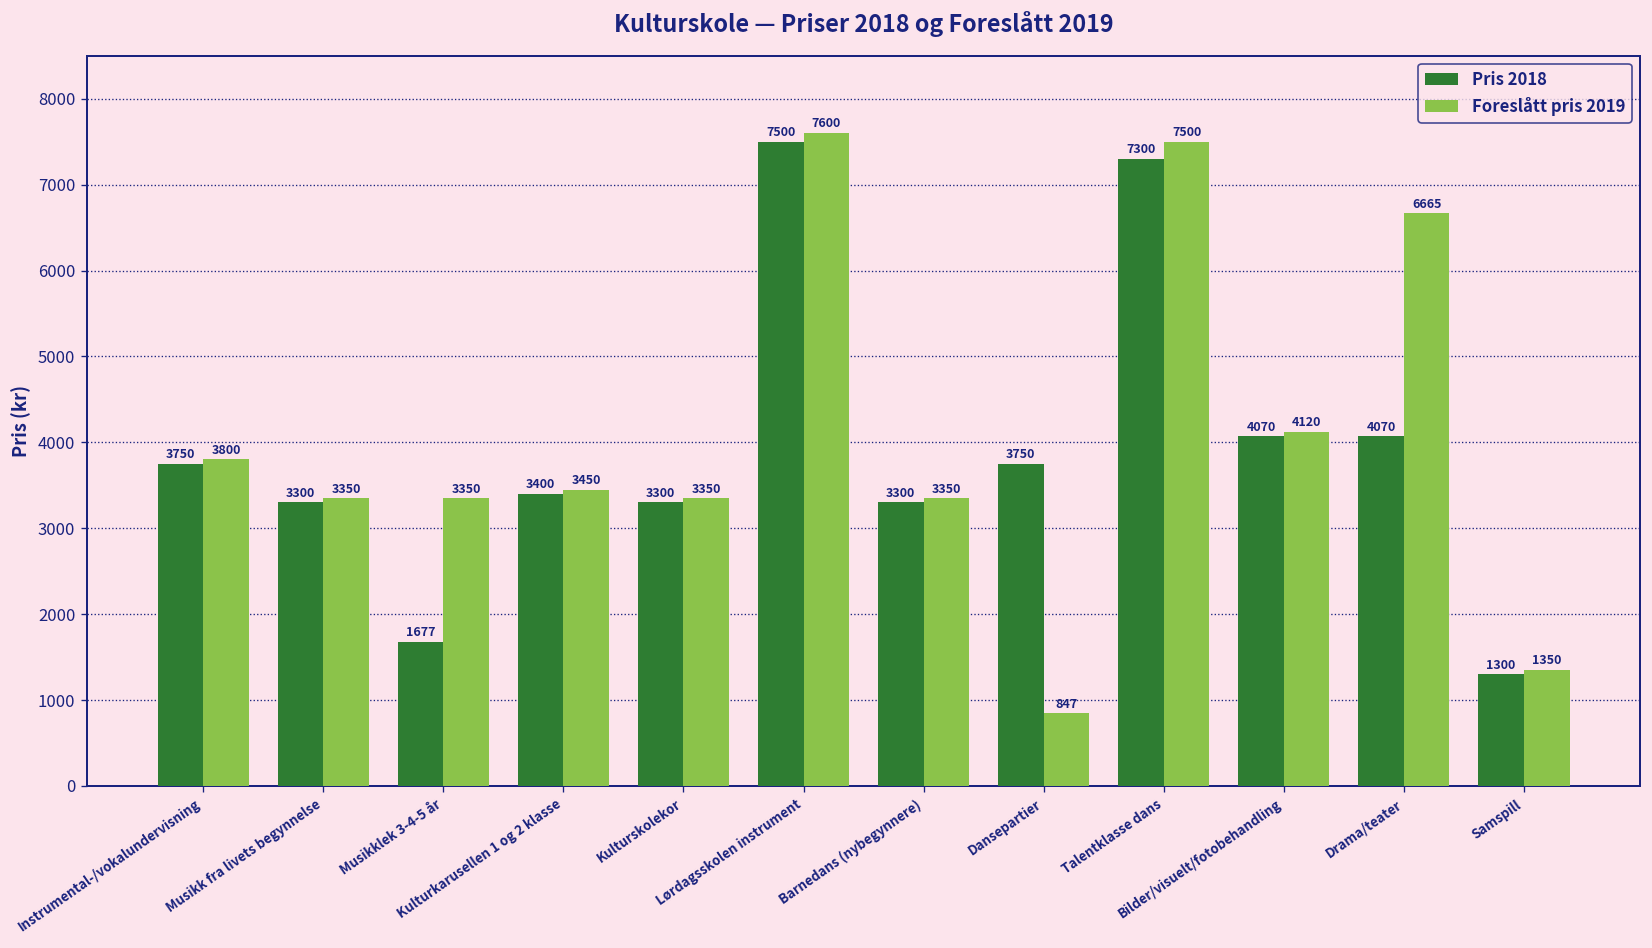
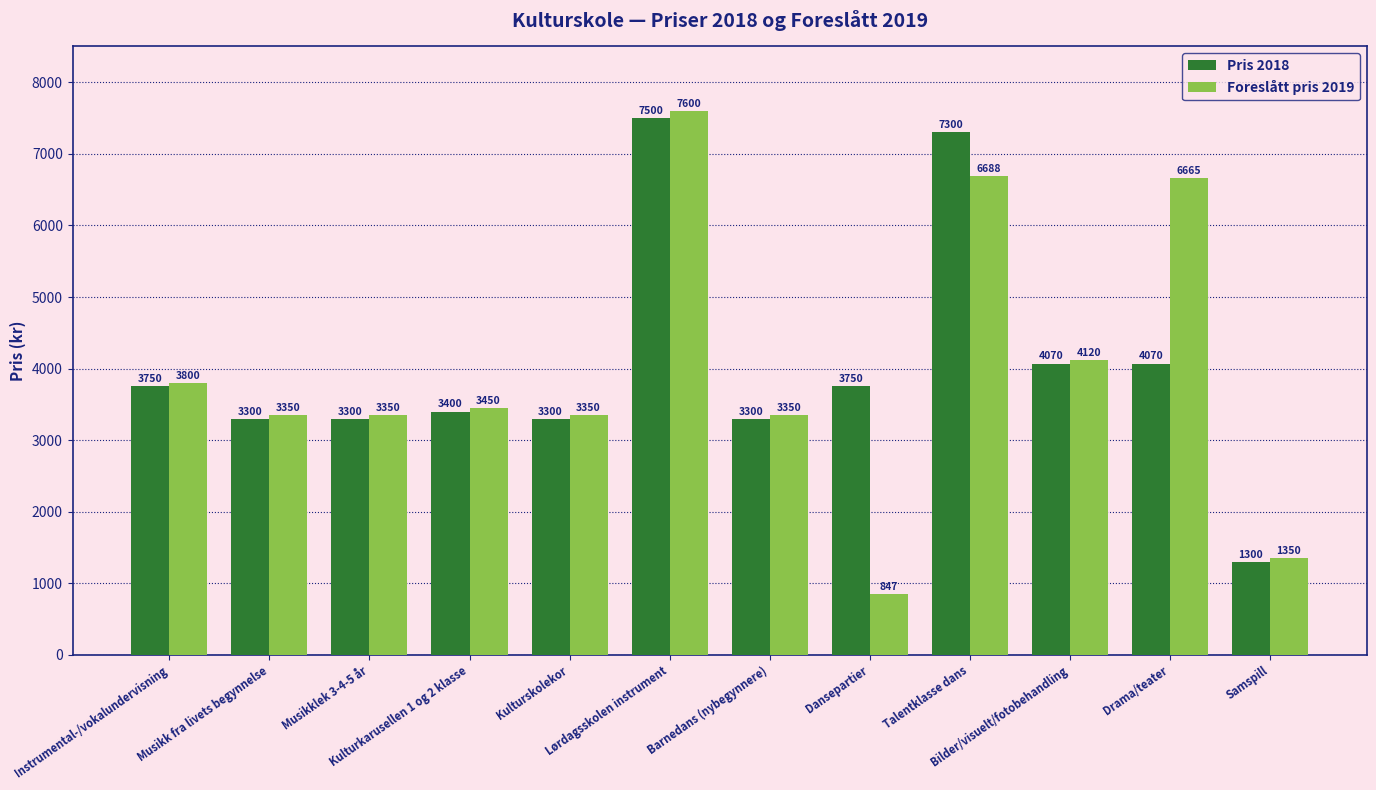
Pris 2018, Musikklek 3-4-5 år: 1677 -> 3300
Foreslått pris 2019, Talentklasse dans: 7500 -> 6688
